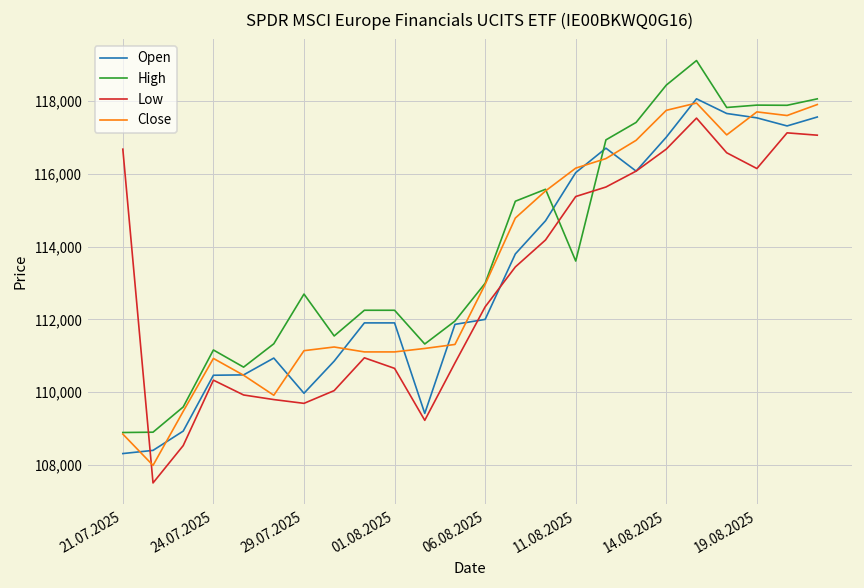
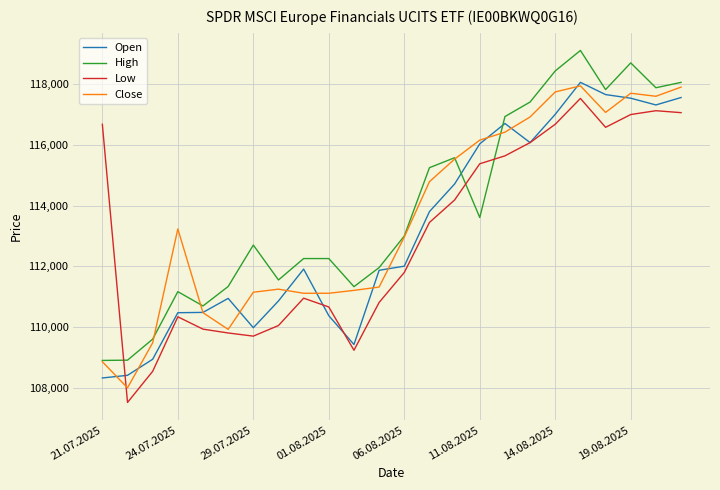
Close, 24.07.2025: 110,900 -> 113,200
Open, 01.08.2025: 111,900 -> 110,400
Low, 06.08.2025: 112,300 -> 111,800
High, 19.08.2025: 117,900 -> 118,700
Low, 19.08.2025: 116,100 -> 117,000
